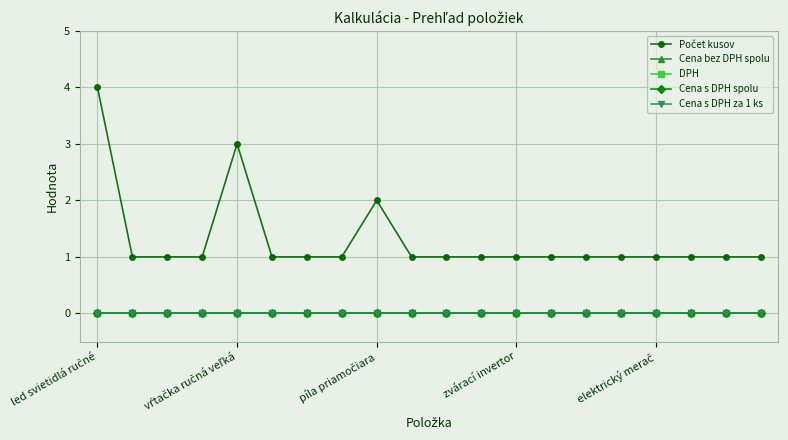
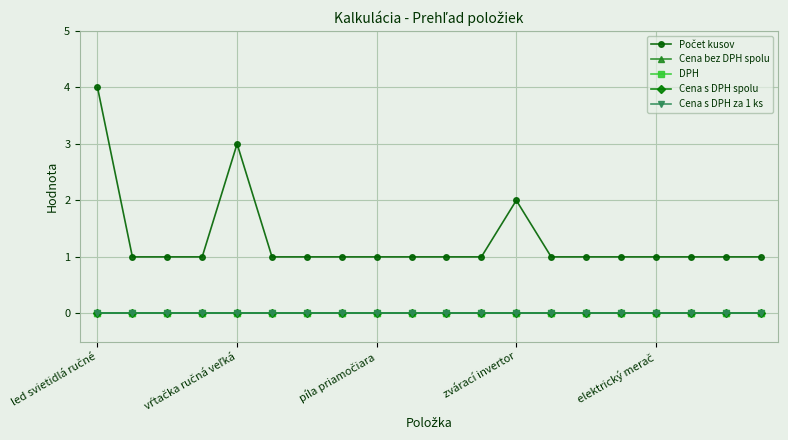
Počet kusov, píla priamočiara: 2 -> 1
Počet kusov, zvárací invertor: 1 -> 2
